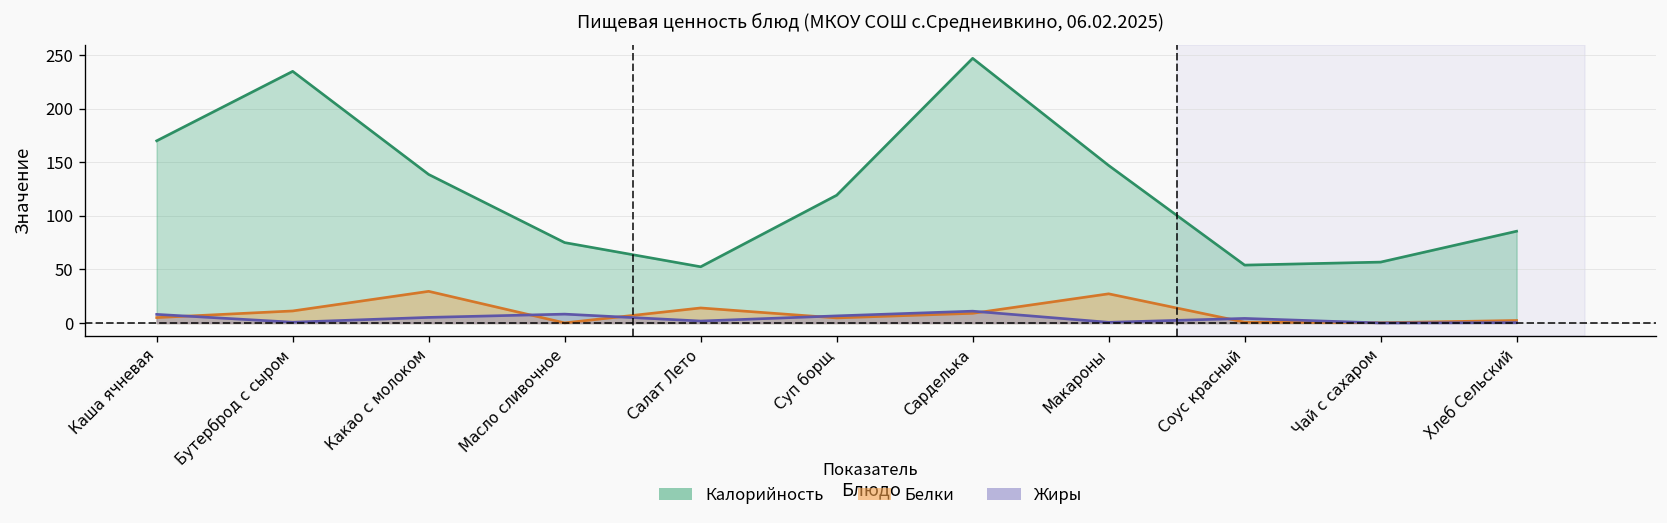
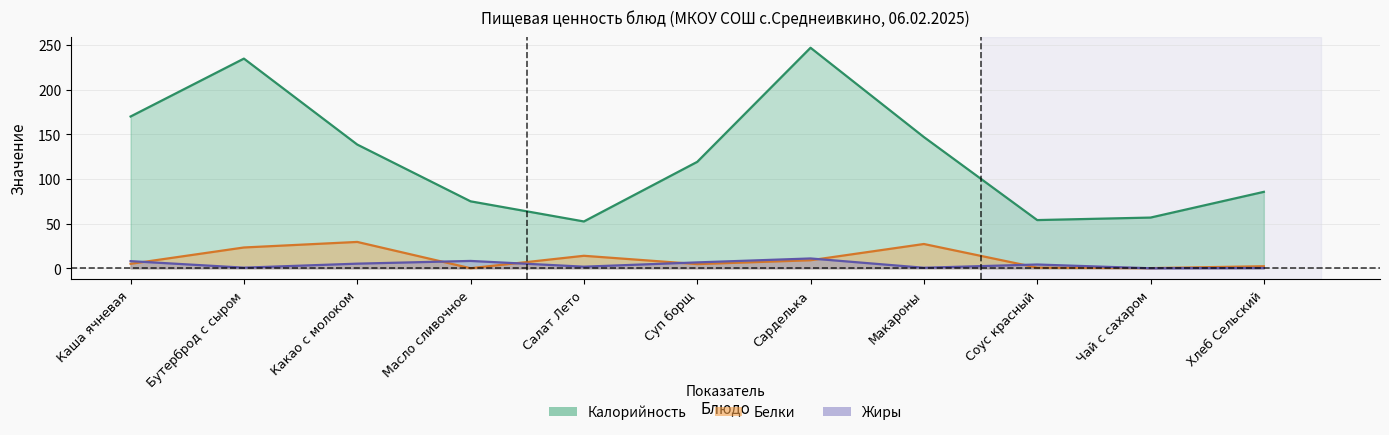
Белки, Бутерброд с сыром: 10 -> 20
